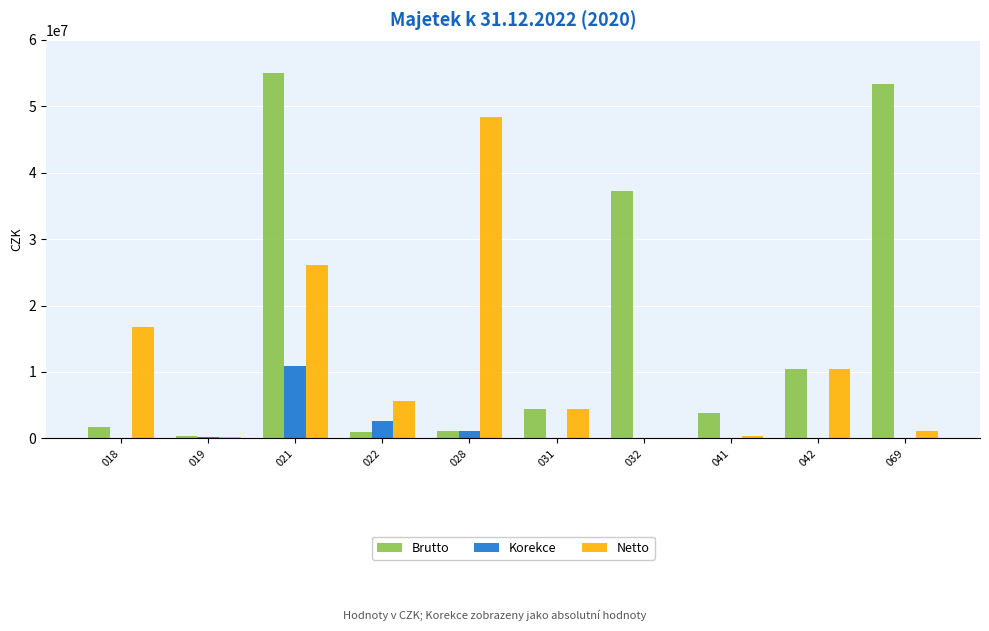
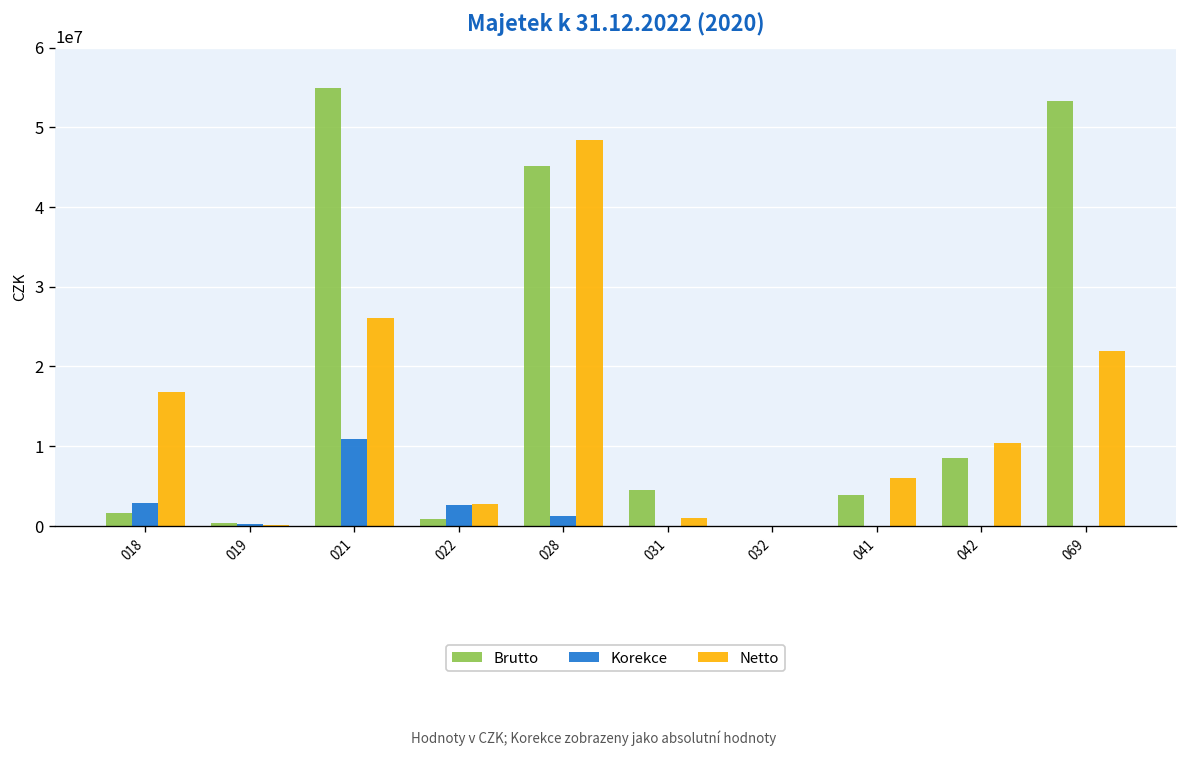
Korekce, 018: 0 -> 3000000
Netto, 022: 6000000 -> 3000000
Brutto, 028: 1000000 -> 45000000
Netto, 031: 4000000 -> 1000000
Brutto, 032: 37000000 -> 0
Netto, 041: 0 -> 6000000
Brutto, 042: 10000000 -> 8000000
Netto, 069: 1000000 -> 22000000
